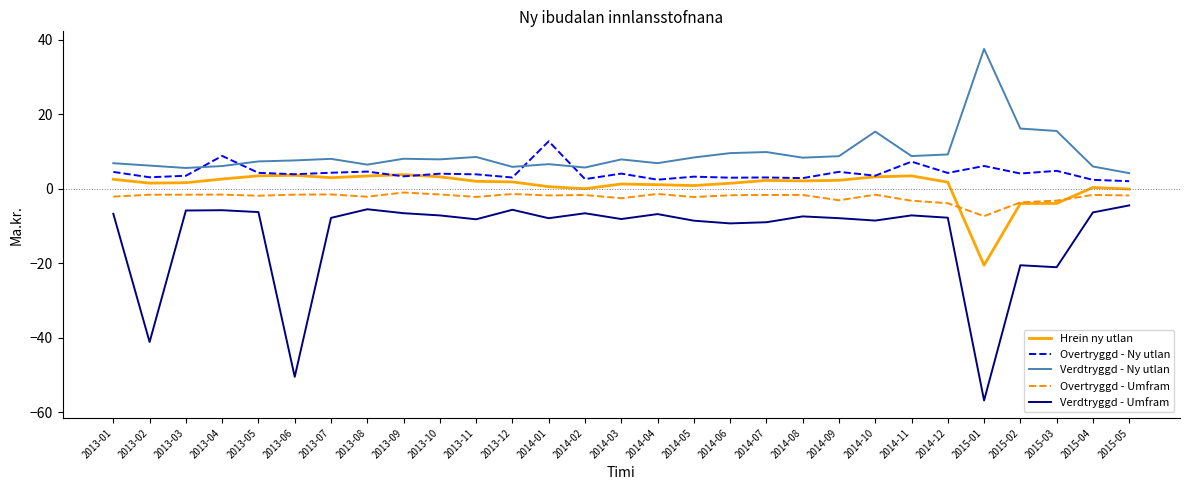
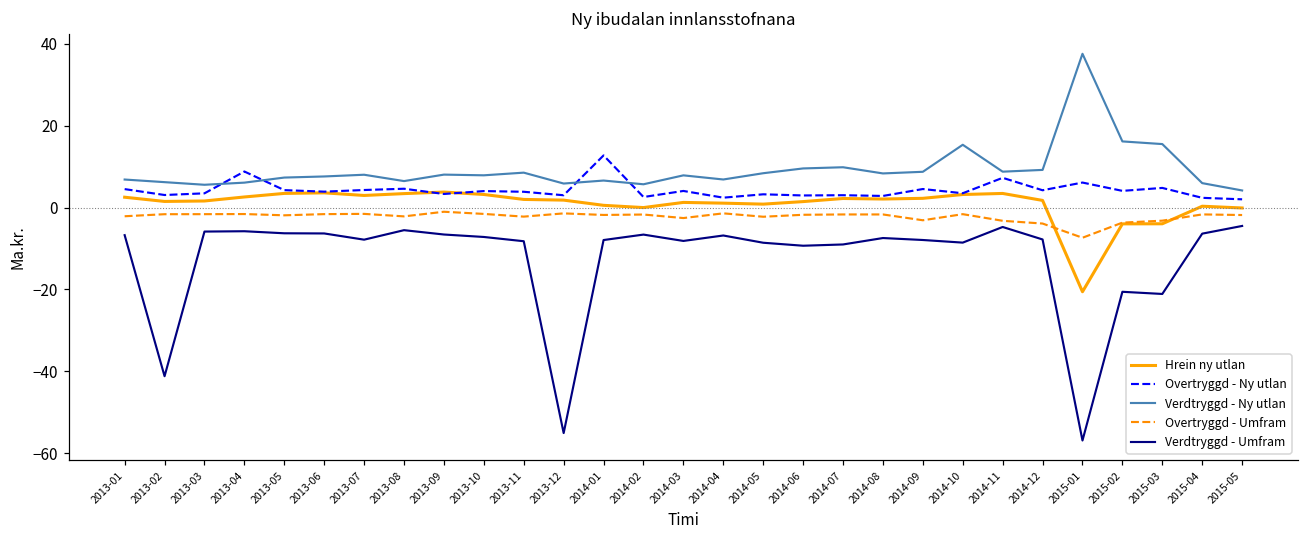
Verdtryggd - Umfram, 2013-06: -51 -> -6
Verdtryggd - Umfram, 2013-12: -6 -> -55
Verdtryggd - Umfram, 2014-11: -7 -> -5
